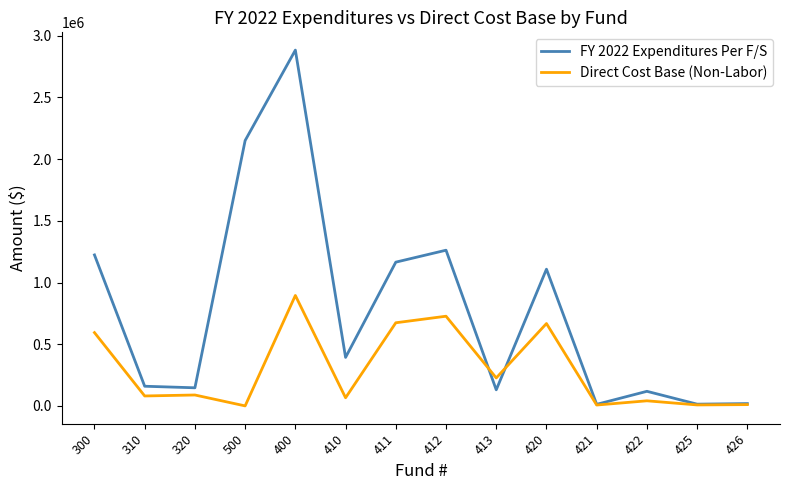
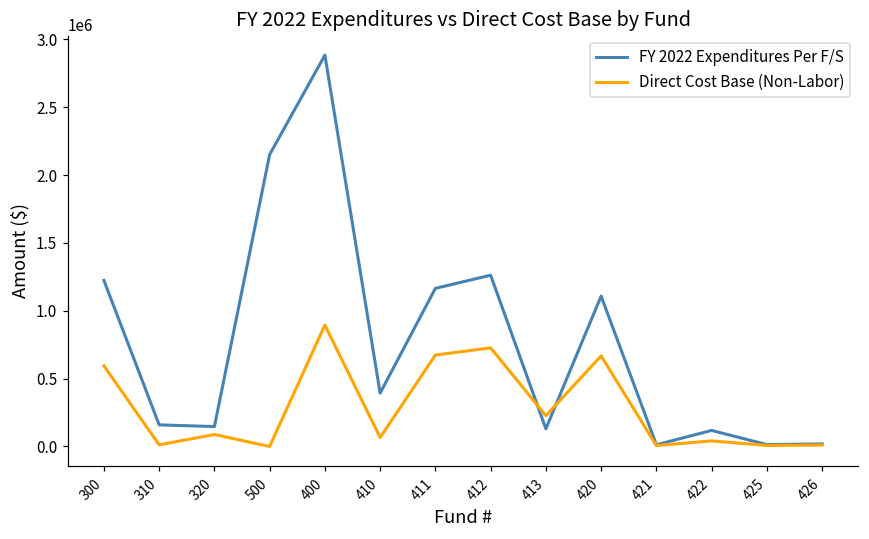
Direct Cost Base (Non-Labor), 310: 80000 -> 10000
